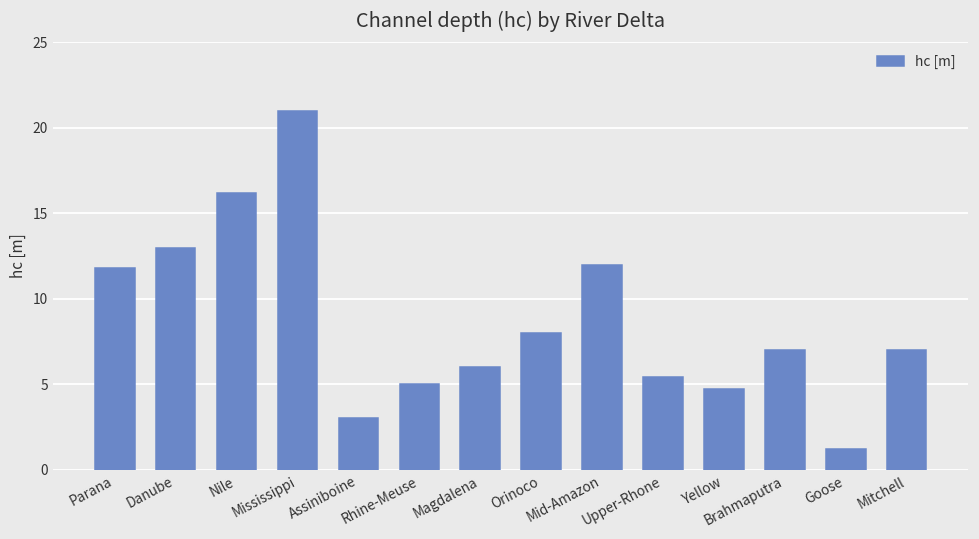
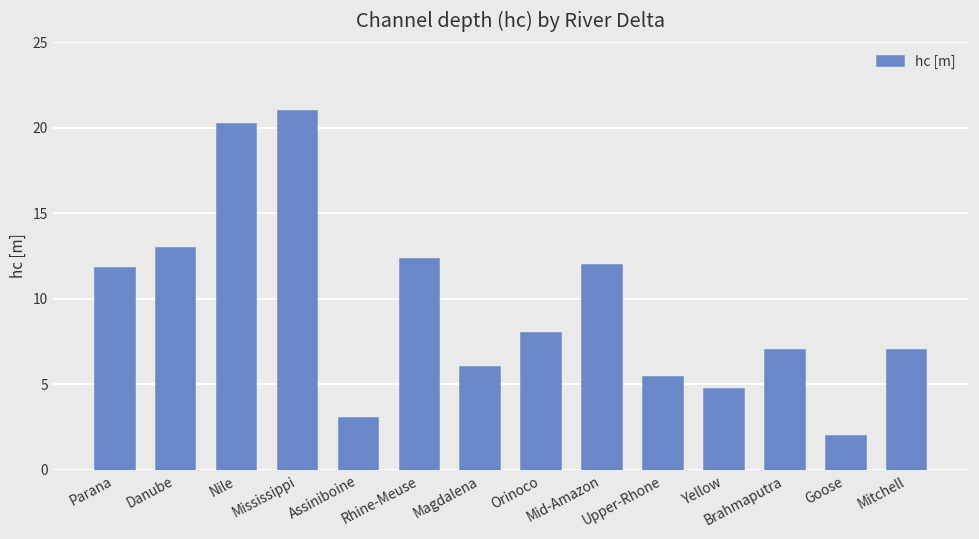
Nile: 16.2 -> 20.2
Rhine-Meuse: 5.0 -> 12.3
Goose: 1.2 -> 2.0
